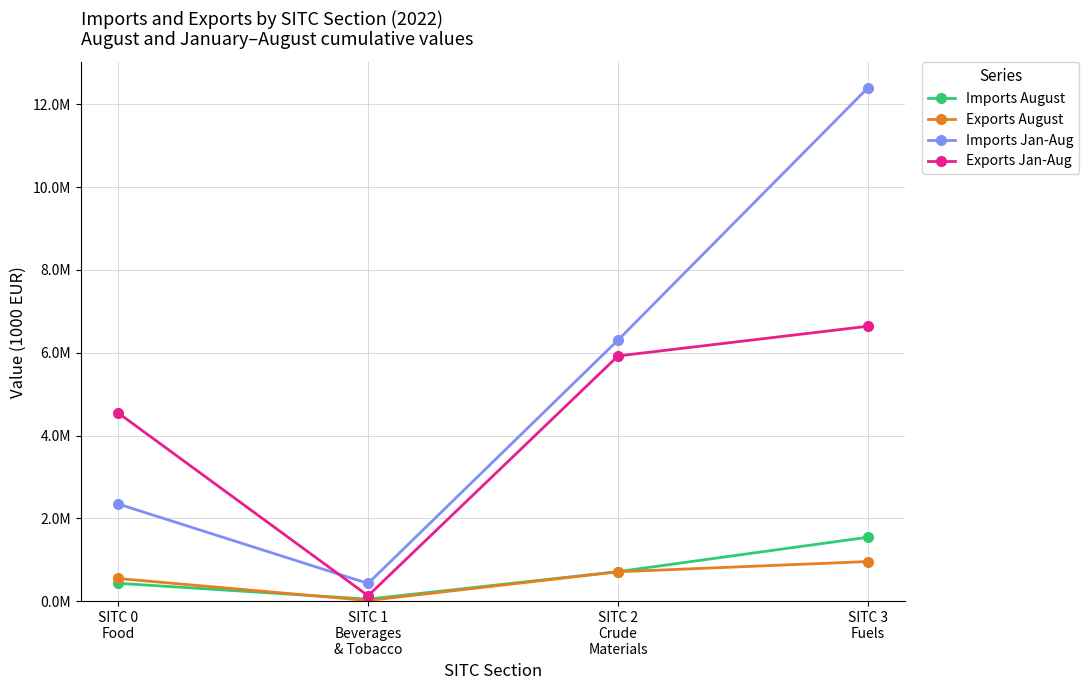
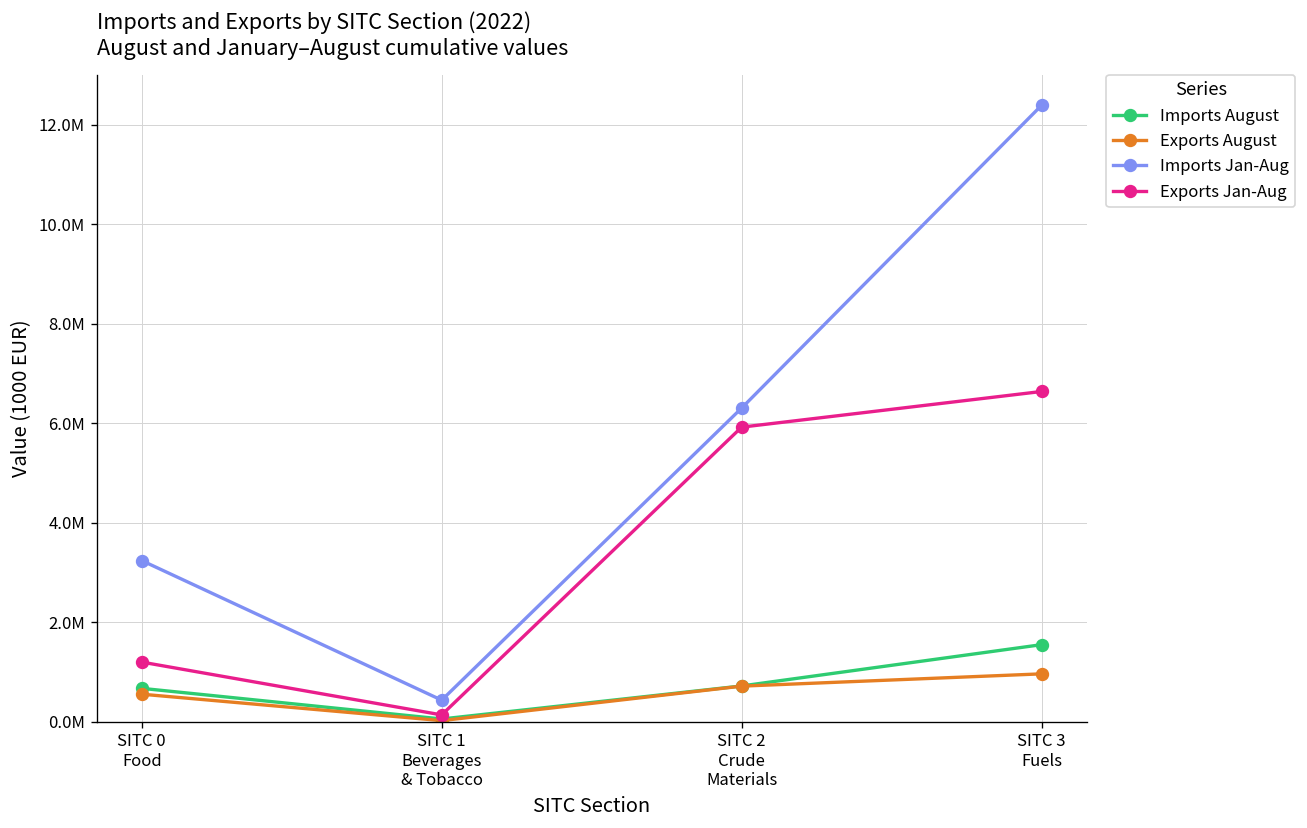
Imports August, SITC 0 Food: 400000 -> 700000
Imports Jan-Aug, SITC 0 Food: 2300000 -> 3200000
Exports Jan-Aug, SITC 0 Food: 4500000 -> 1200000
